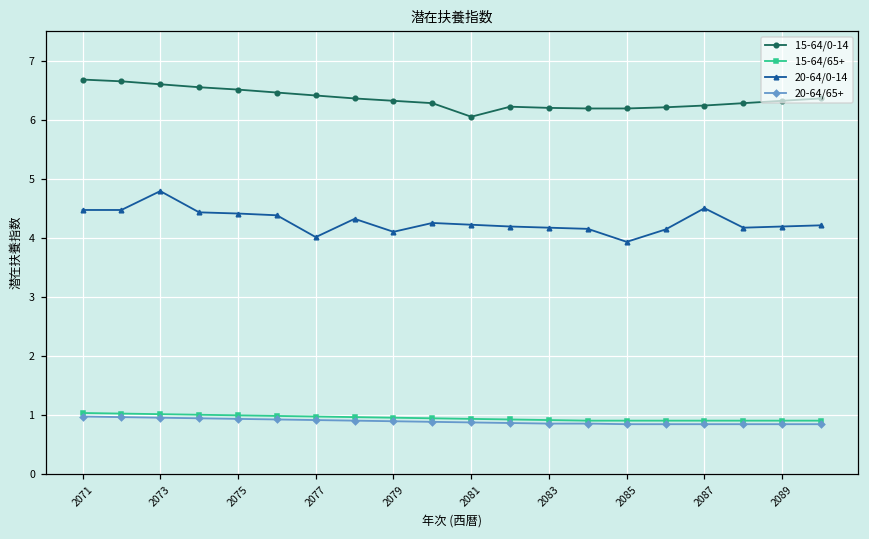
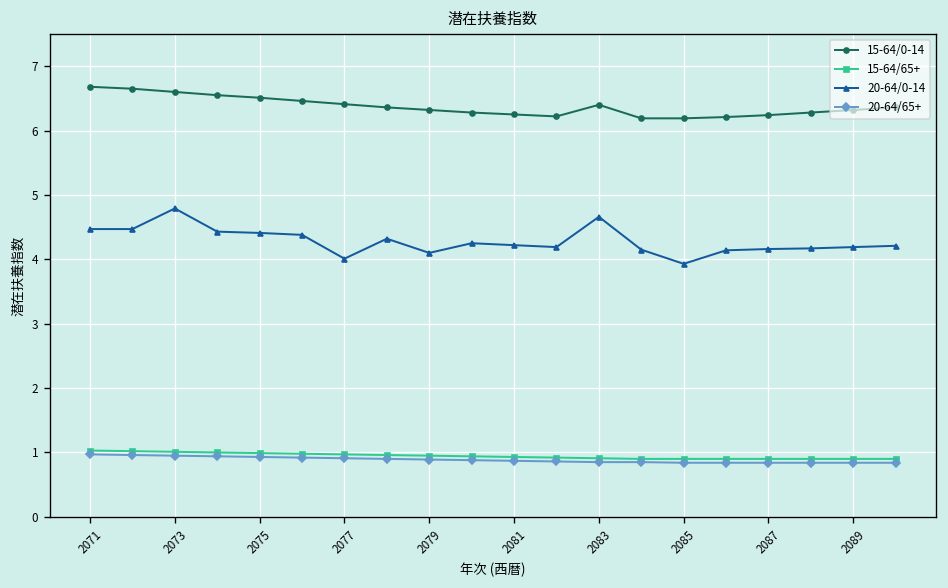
15-64/0-14, 2081: 6.1 -> 6.3
15-64/0-14, 2083: 6.2 -> 6.4
20-64/0-14, 2083: 4.2 -> 4.7
20-64/0-14, 2087: 4.5 -> 4.2
